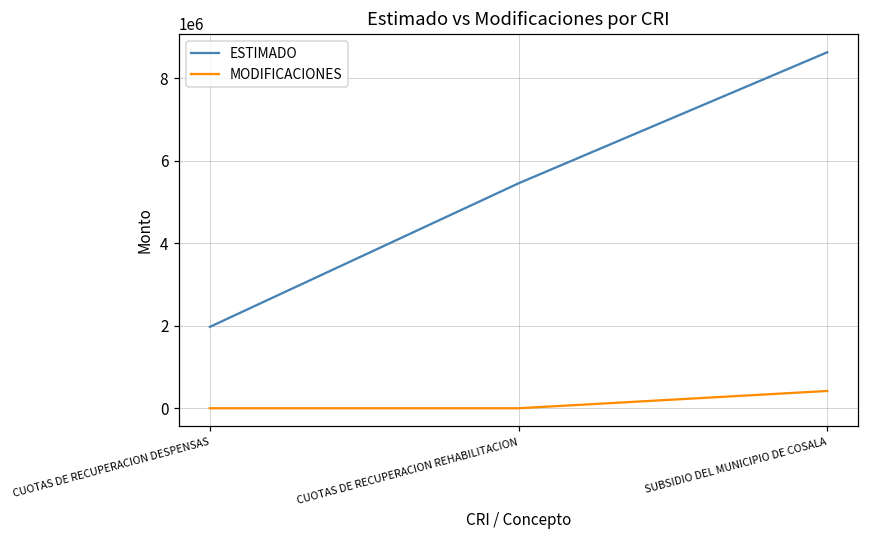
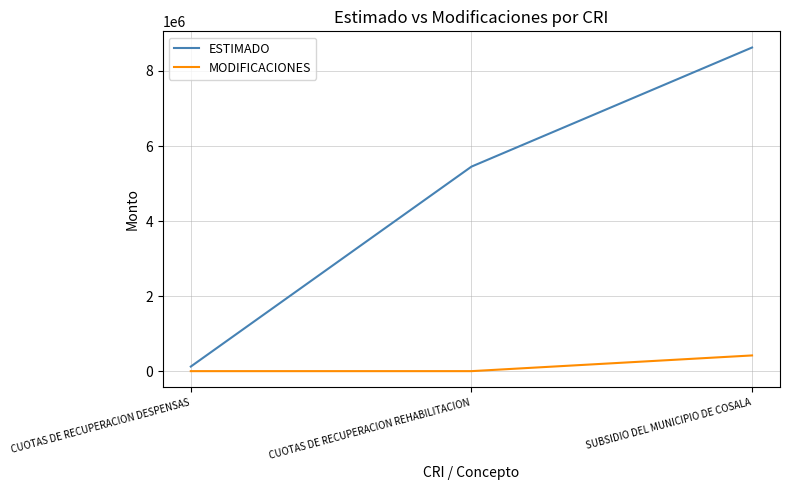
ESTIMADO, CUOTAS DE RECUPERACION DESPENSAS: 2000000 -> 100000
